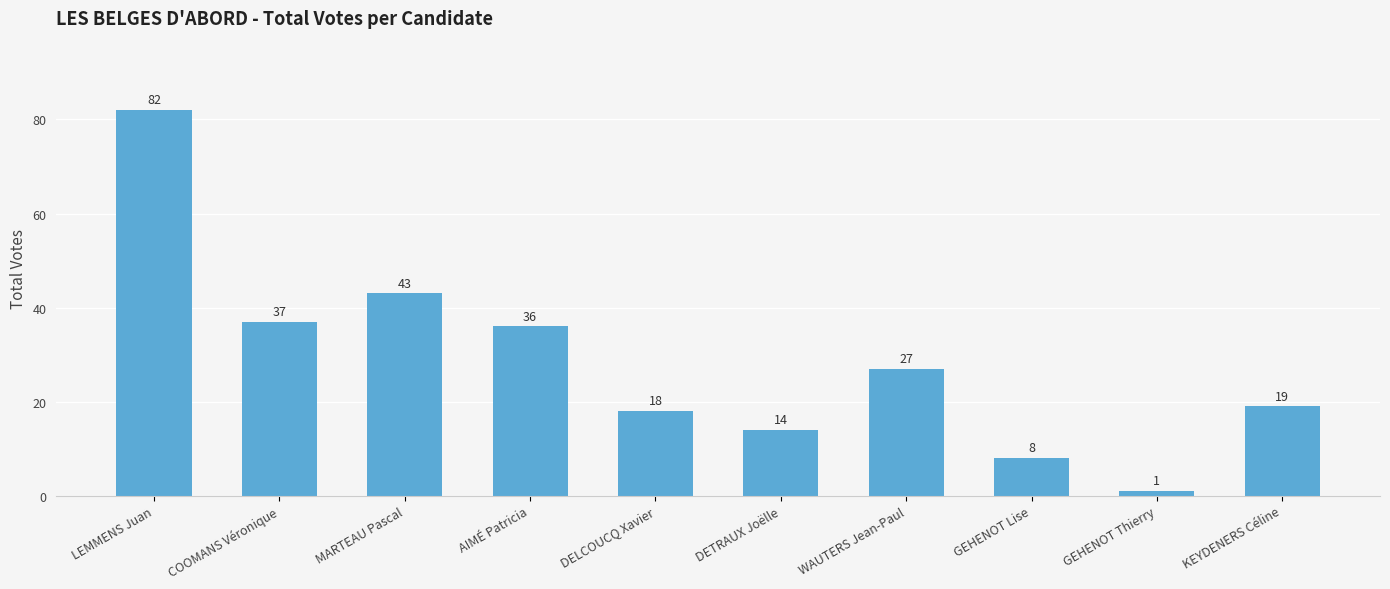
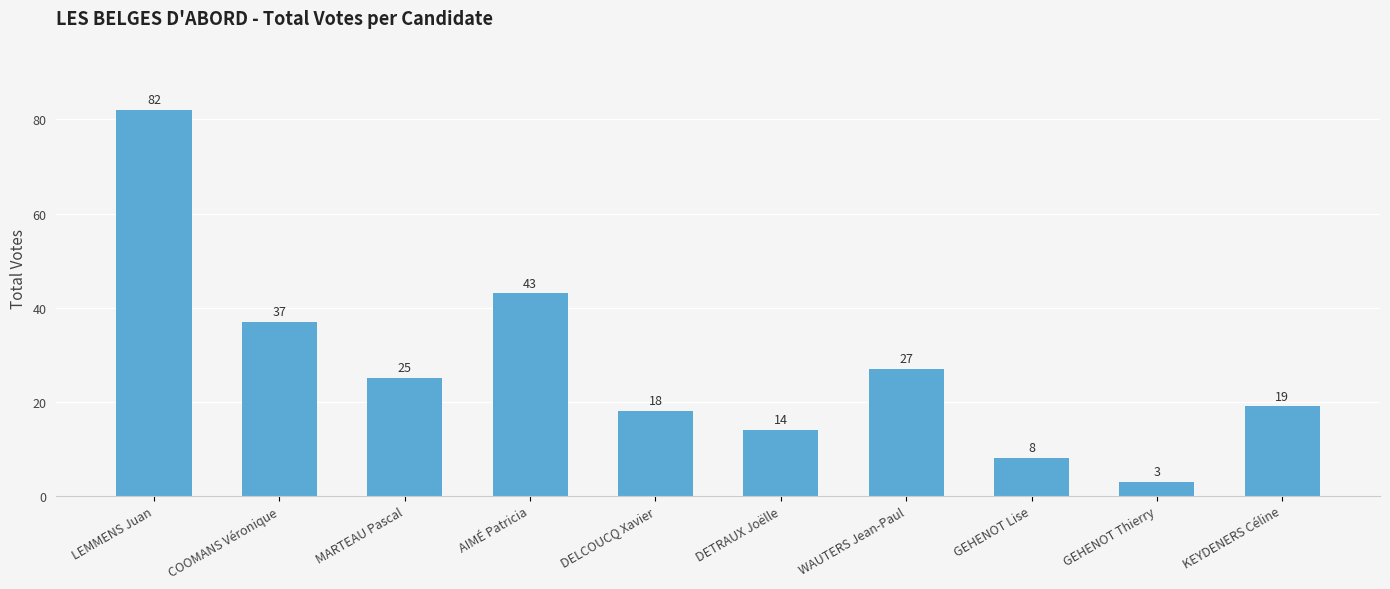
MARTEAU Pascal: 43 -> 25
AIMÉ Patricia: 36 -> 43
GEHENOT Thierry: 1 -> 3
